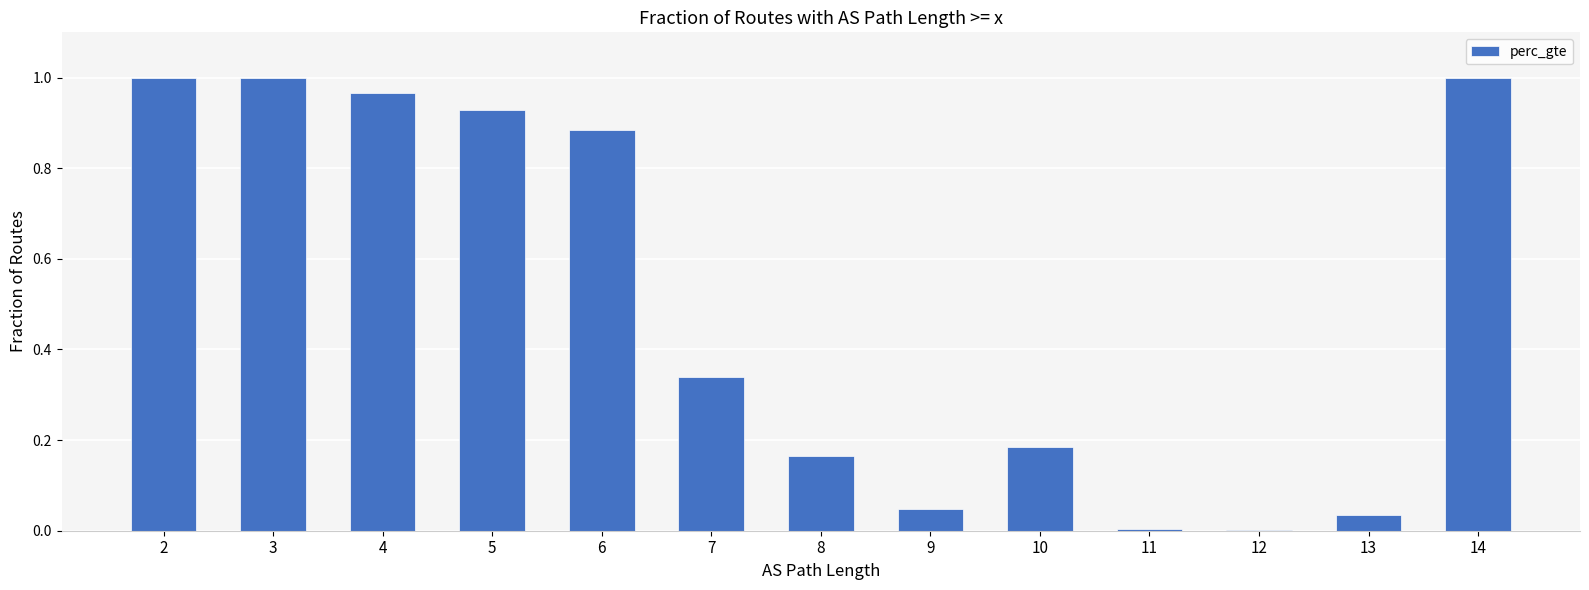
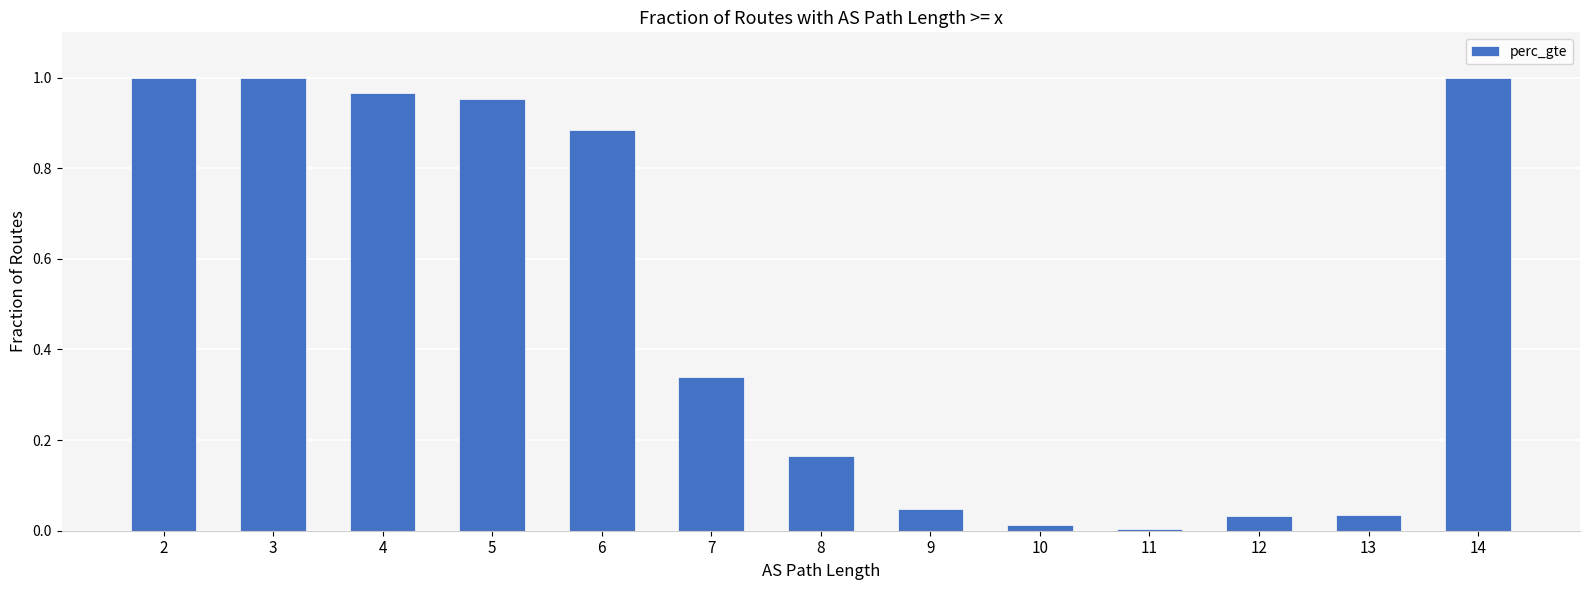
5: 0.93 -> 0.95
10: 0.19 -> 0.01
12: 0.00 -> 0.03
